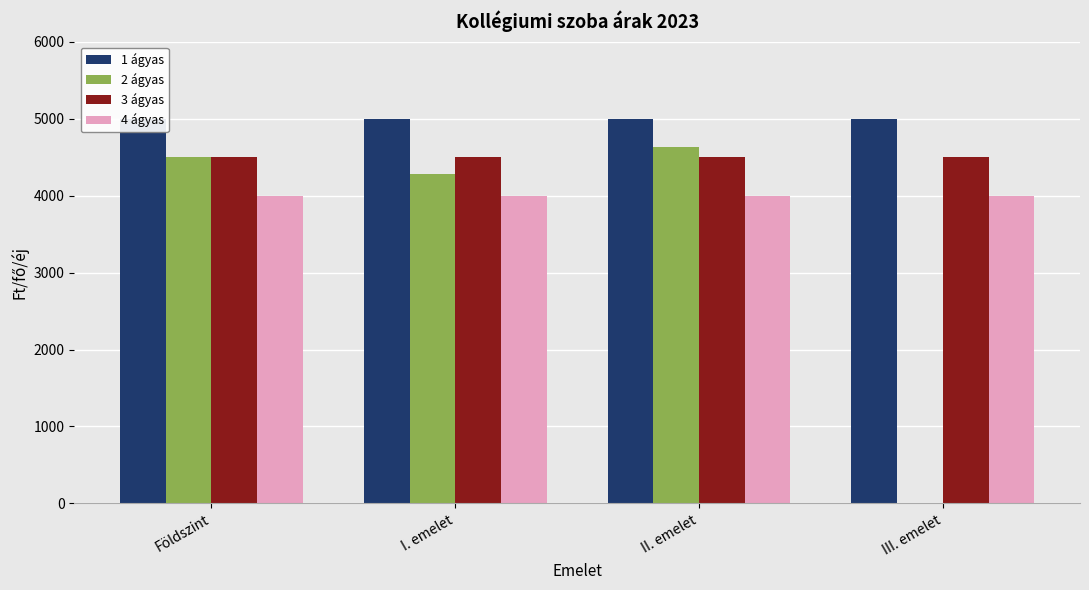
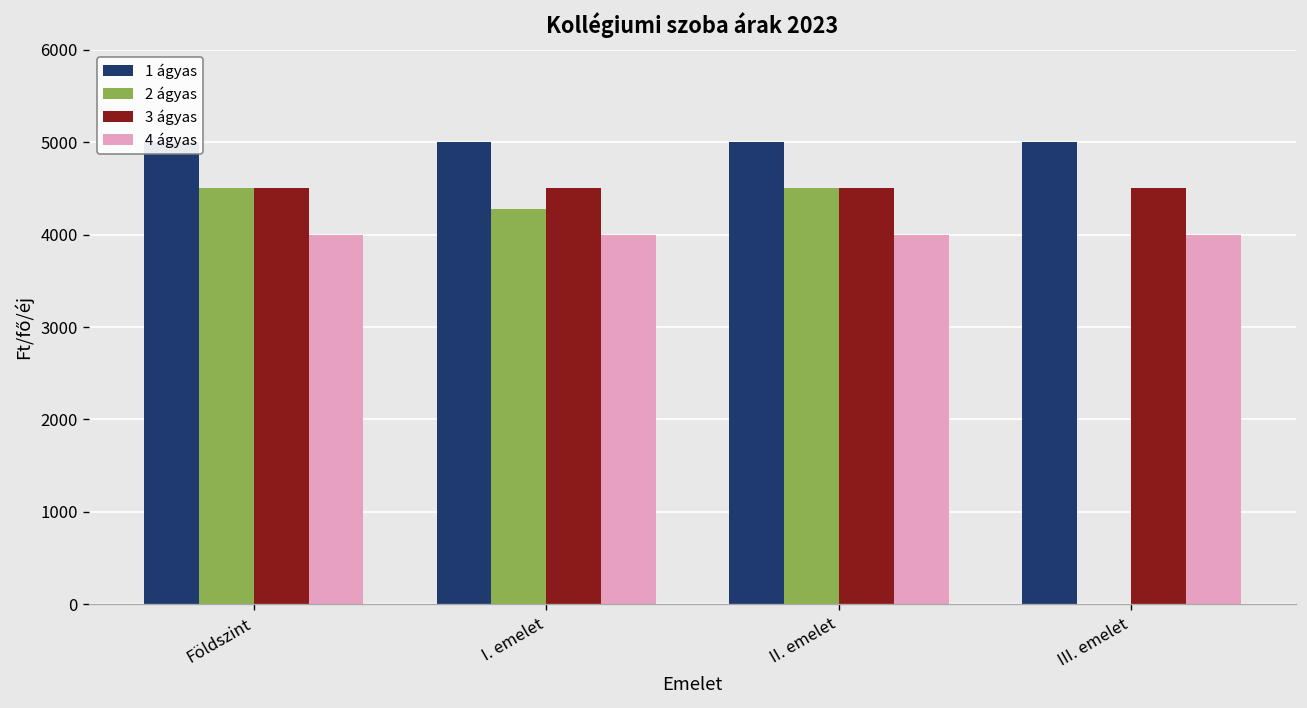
2 ágyas, II. emelet: 4600 -> 4500
